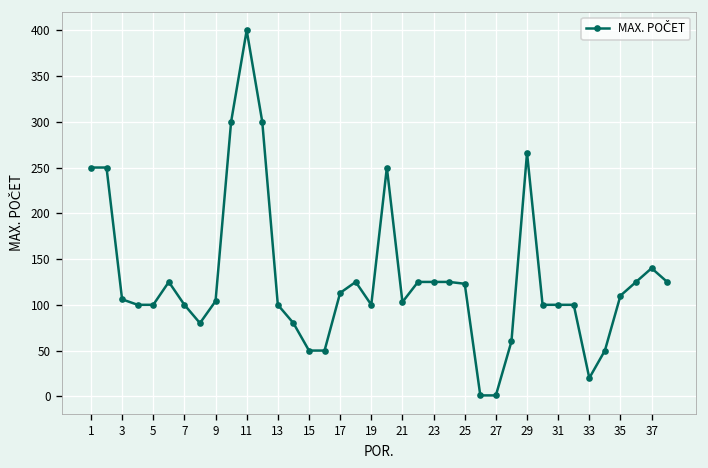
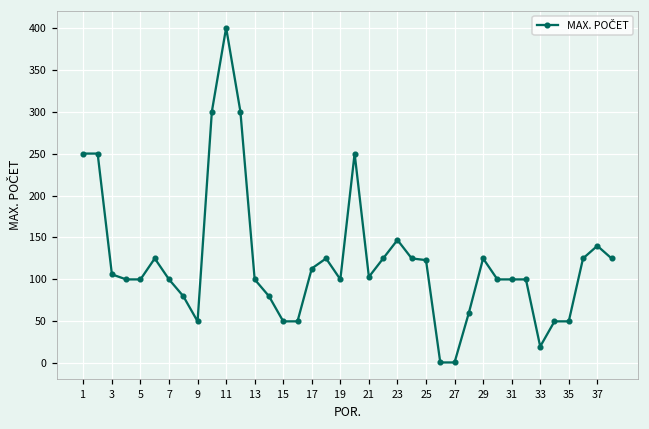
9: 100 -> 50
23: 130 -> 150
29: 270 -> 130
35: 110 -> 50
